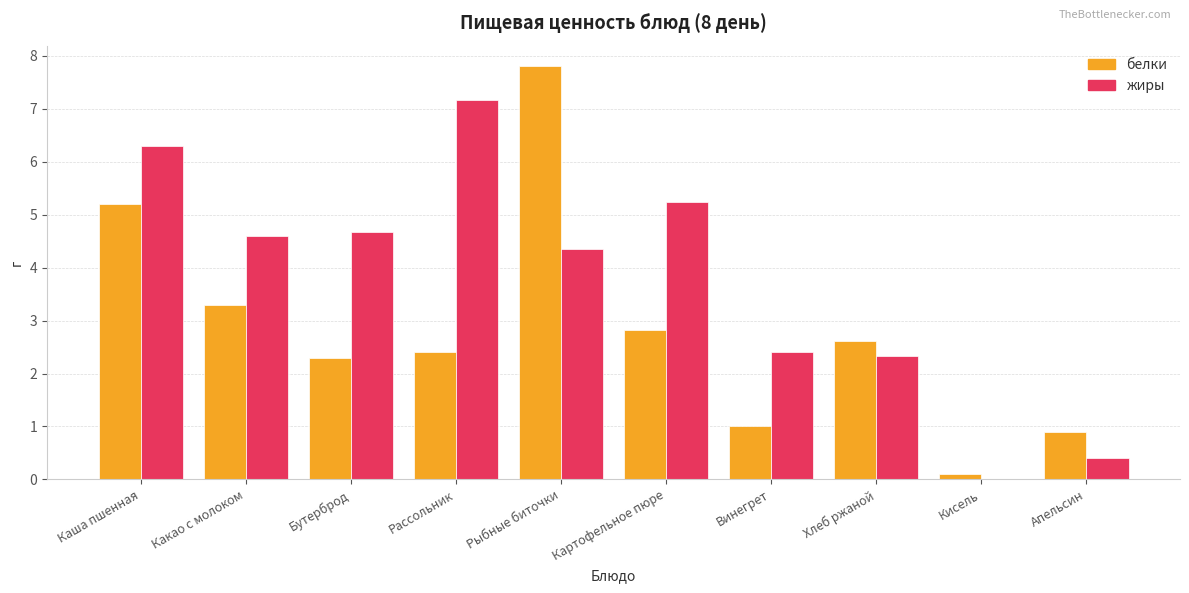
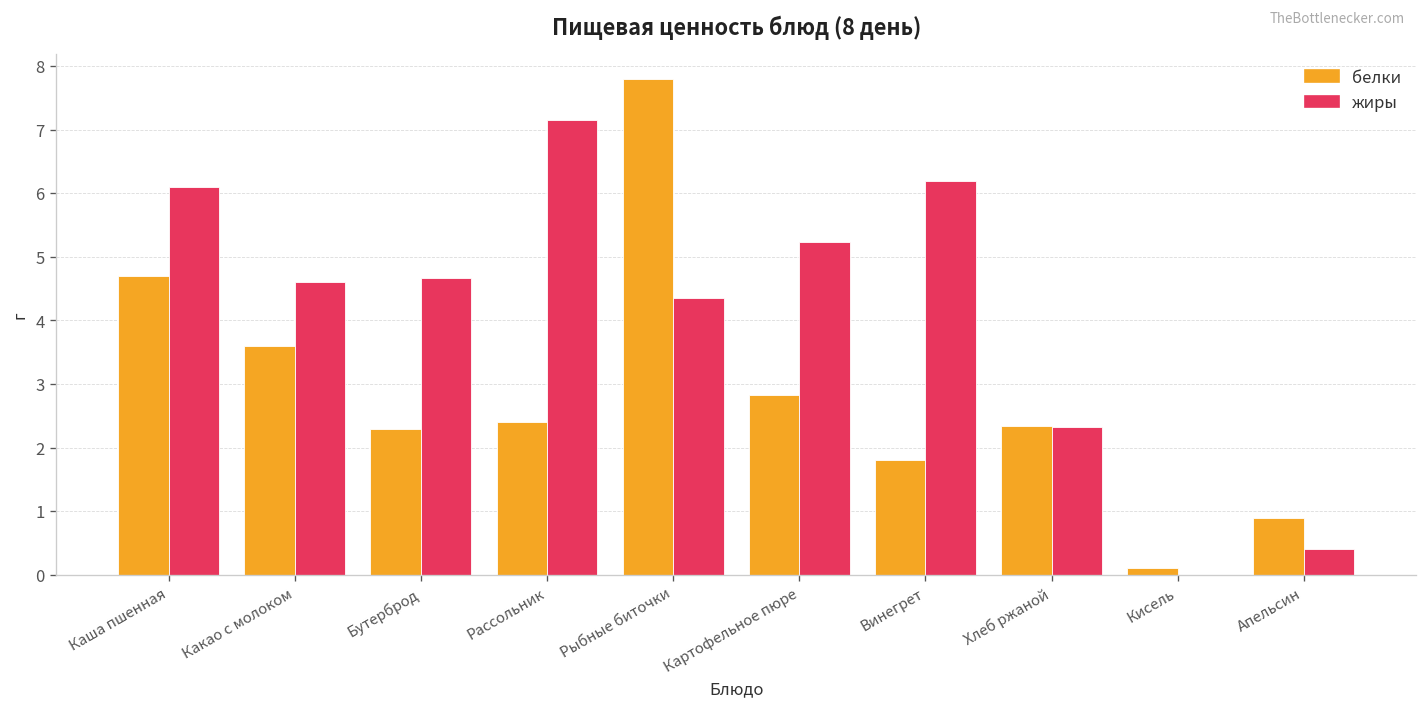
белки, Каша пшенная: 5.2 -> 4.7
жиры, Каша пшенная: 6.3 -> 6.1
белки, Какао с молоком: 3.3 -> 3.6
белки, Винегрет: 1.0 -> 1.8
жиры, Винегрет: 2.4 -> 6.2
белки, Хлеб ржаной: 2.6 -> 2.3
